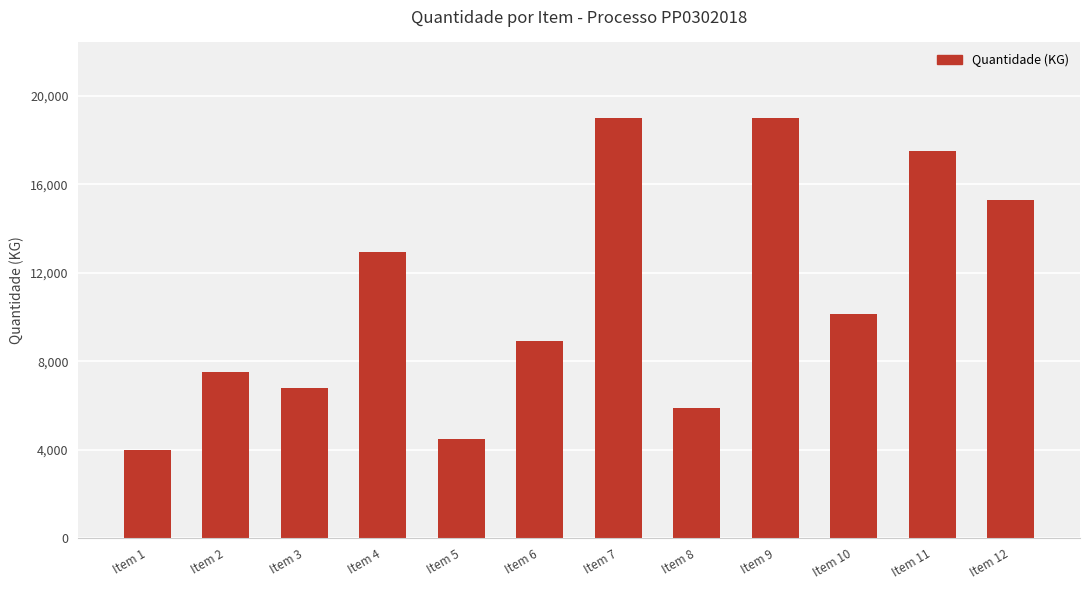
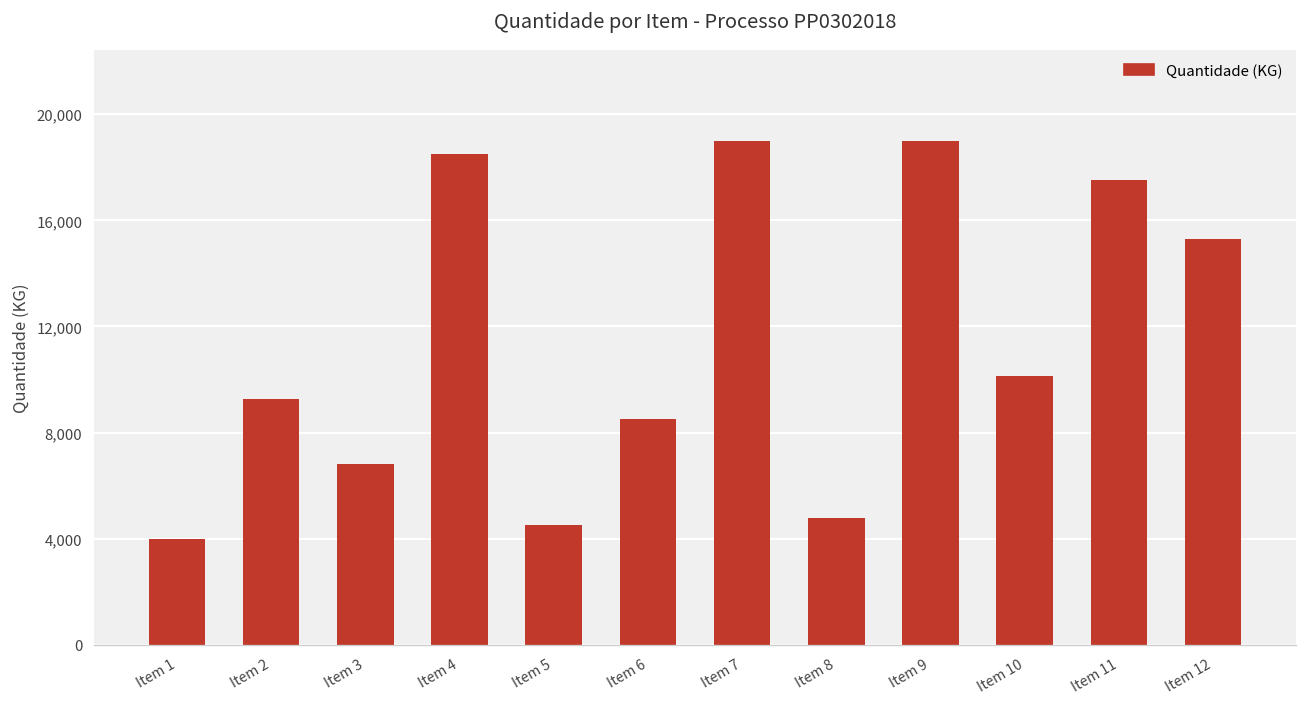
Item 2: 7,500 -> 9,300
Item 4: 12,900 -> 18,500
Item 6: 8,900 -> 8,500
Item 8: 5,900 -> 4,800
